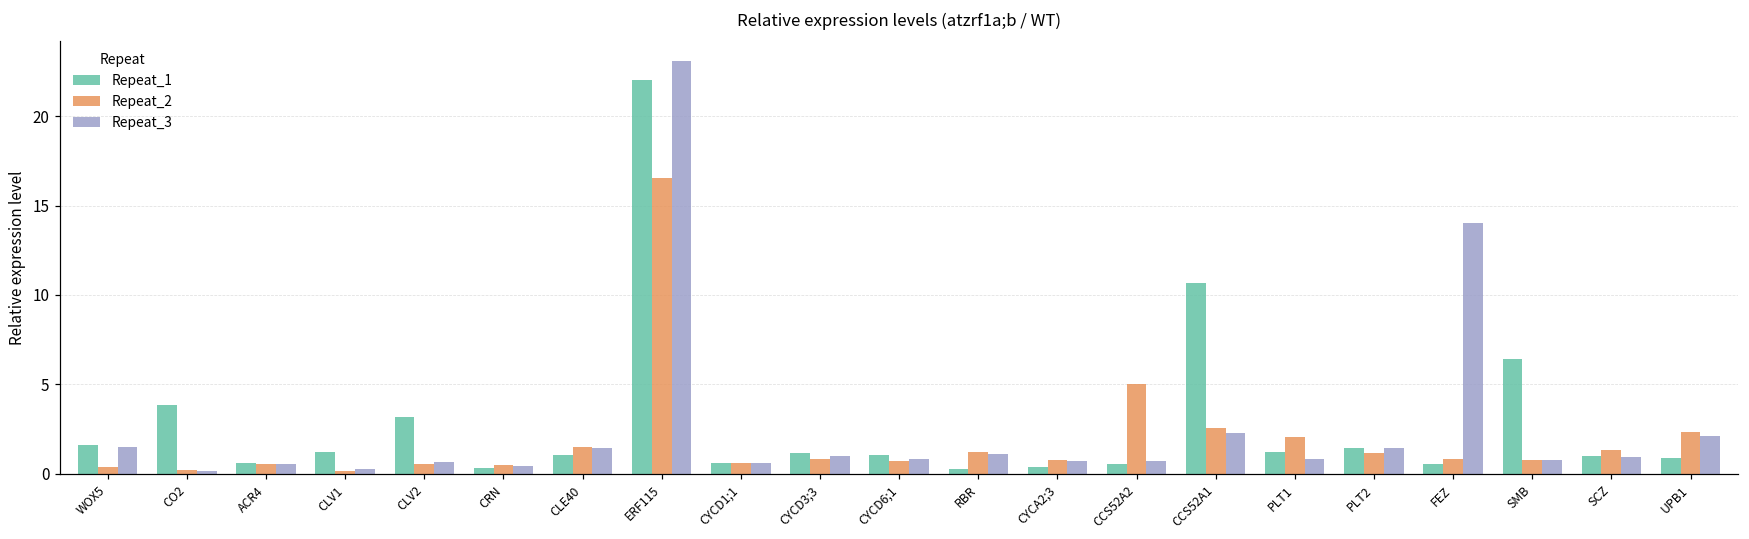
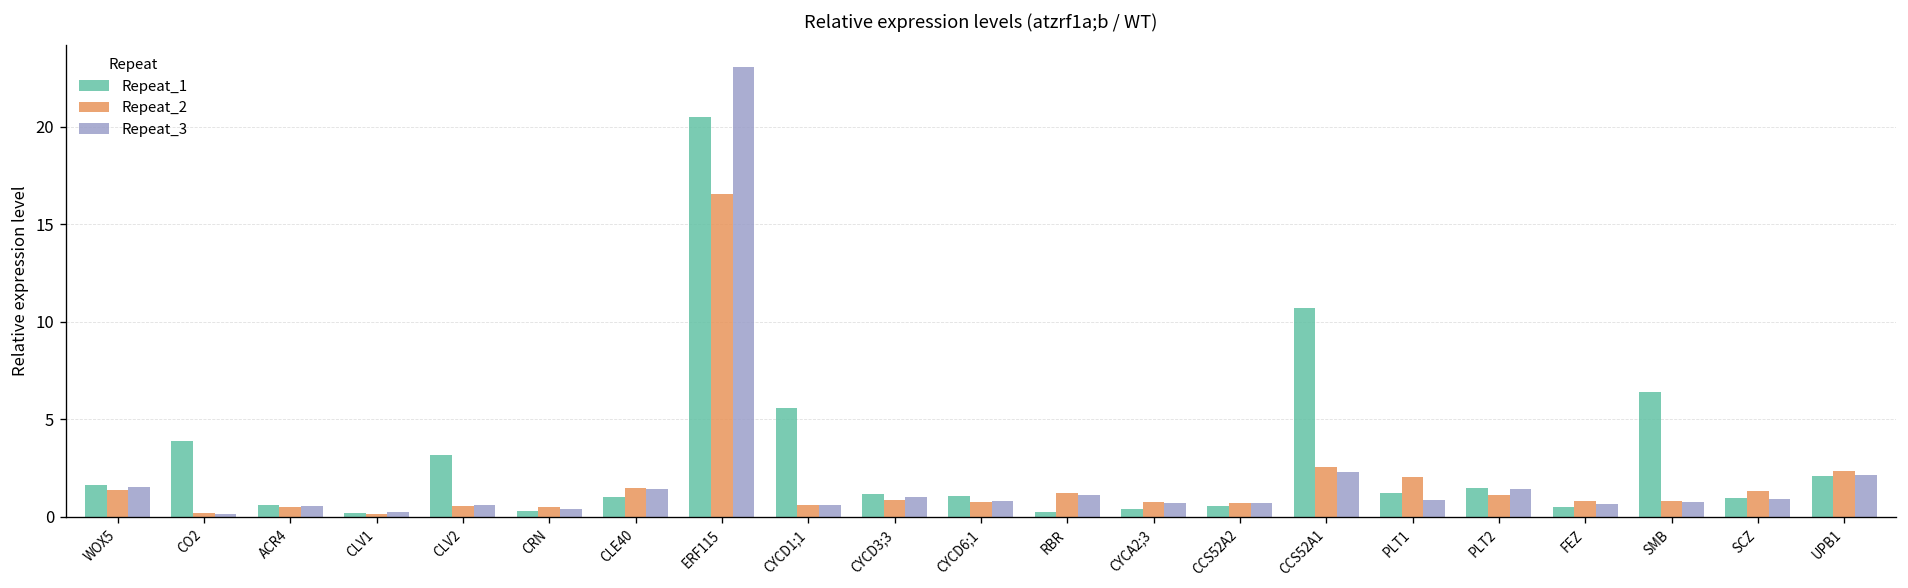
Repeat_2, WOX5: 0.4 -> 1.4
Repeat_1, CLV1: 1.2 -> 0.2
Repeat_1, ERF115: 22.0 -> 20.5
Repeat_1, CYCD1;1: 0.6 -> 5.6
Repeat_2, CCS52A2: 5.0 -> 0.7
Repeat_3, FEZ: 14.0 -> 0.7
Repeat_1, UPB1: 0.9 -> 2.1
